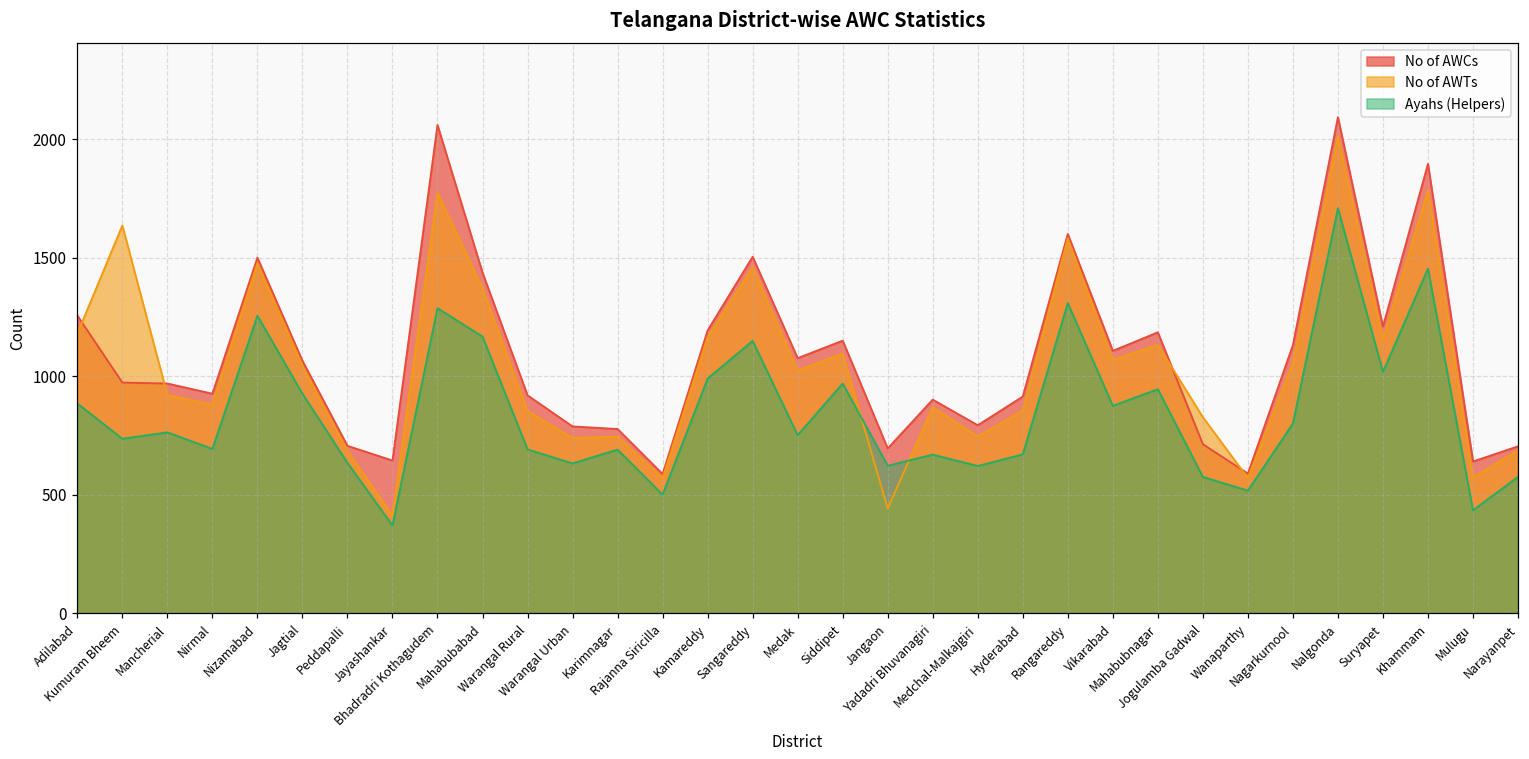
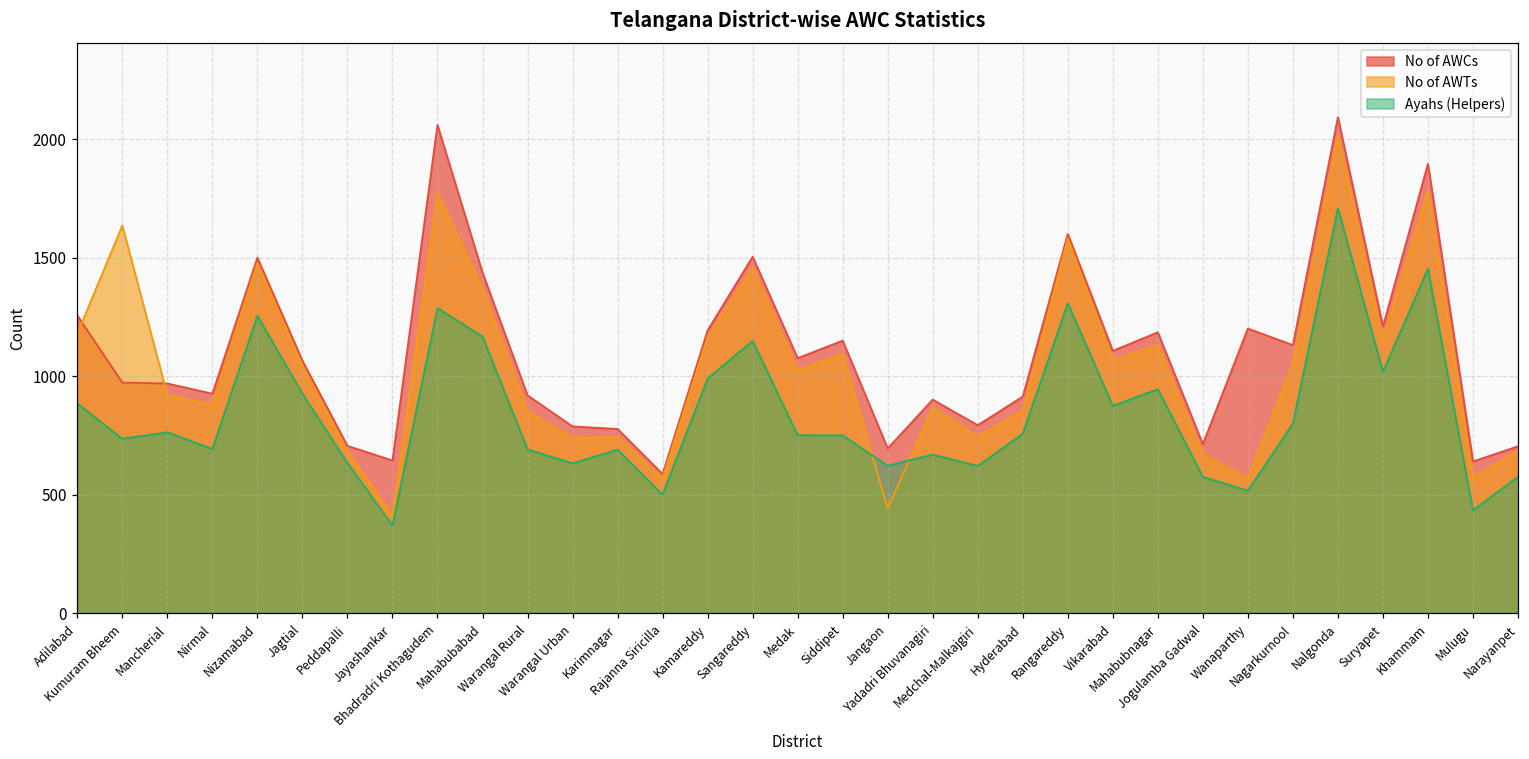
Ayahs (Helpers), Siddipet: 970 -> 750
Ayahs (Helpers), Hyderabad: 670 -> 760
No of AWTs, Jogulamba Gadwal: 830 -> 670
No of AWCs, Wanaparthy: 590 -> 1200
